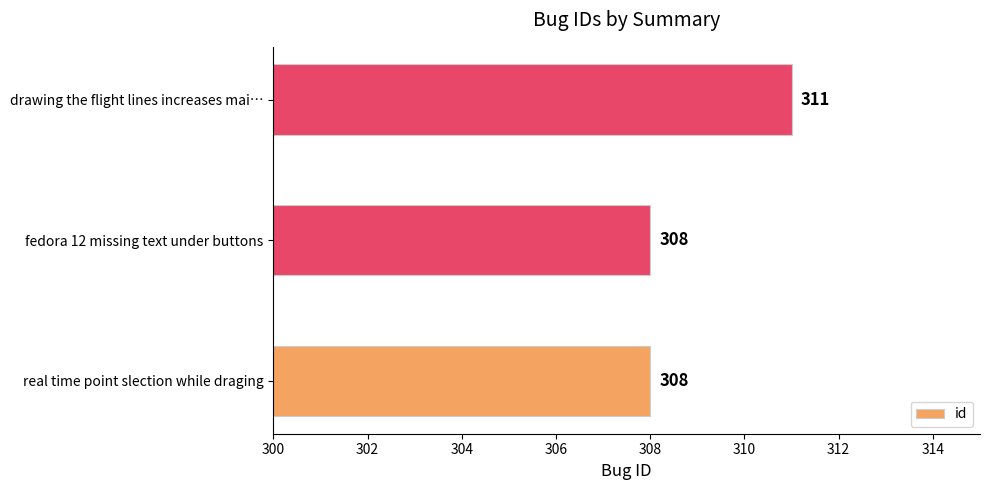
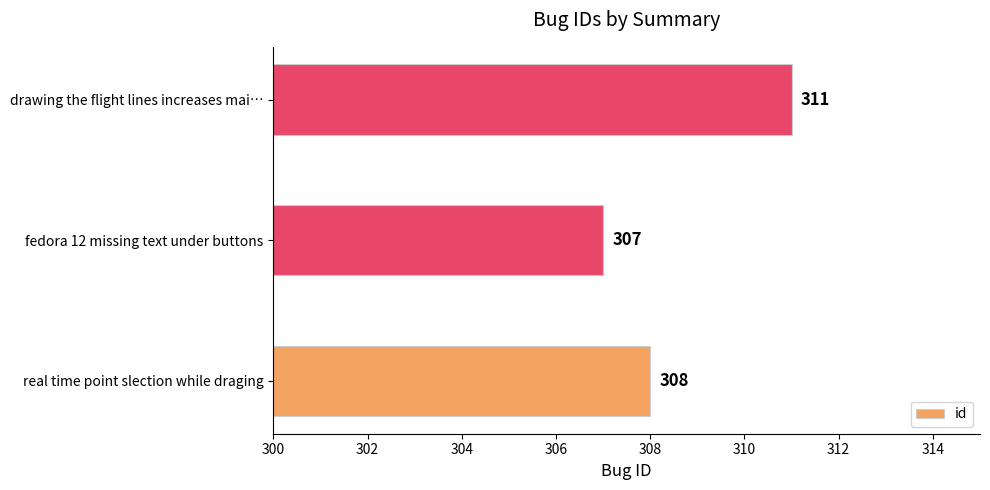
fedora 12 missing text under buttons: 308 -> 307
